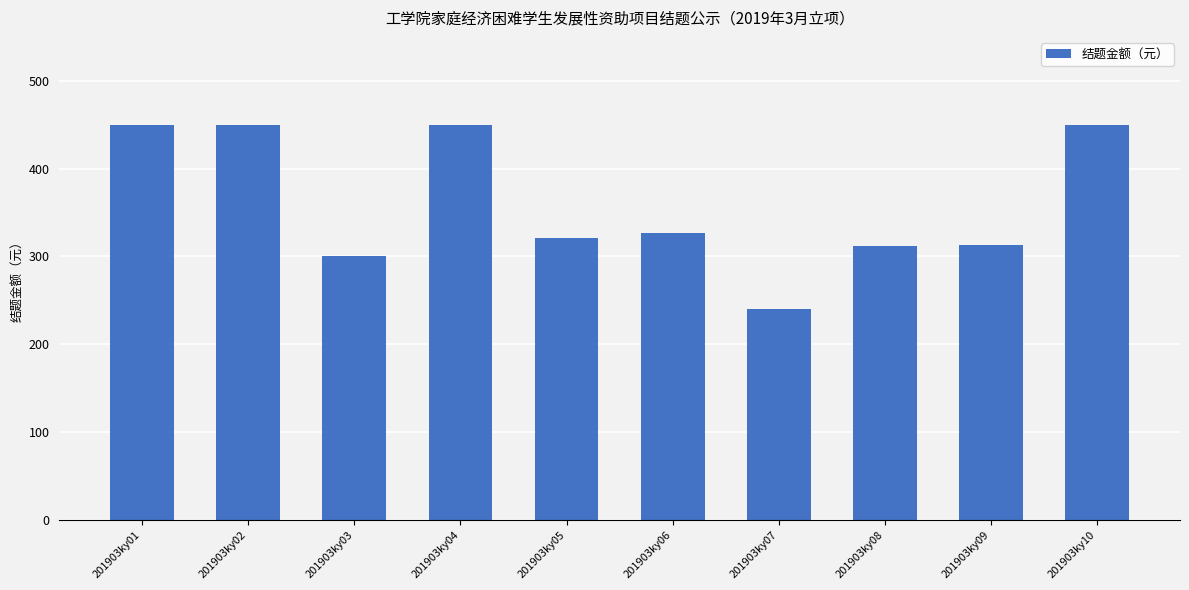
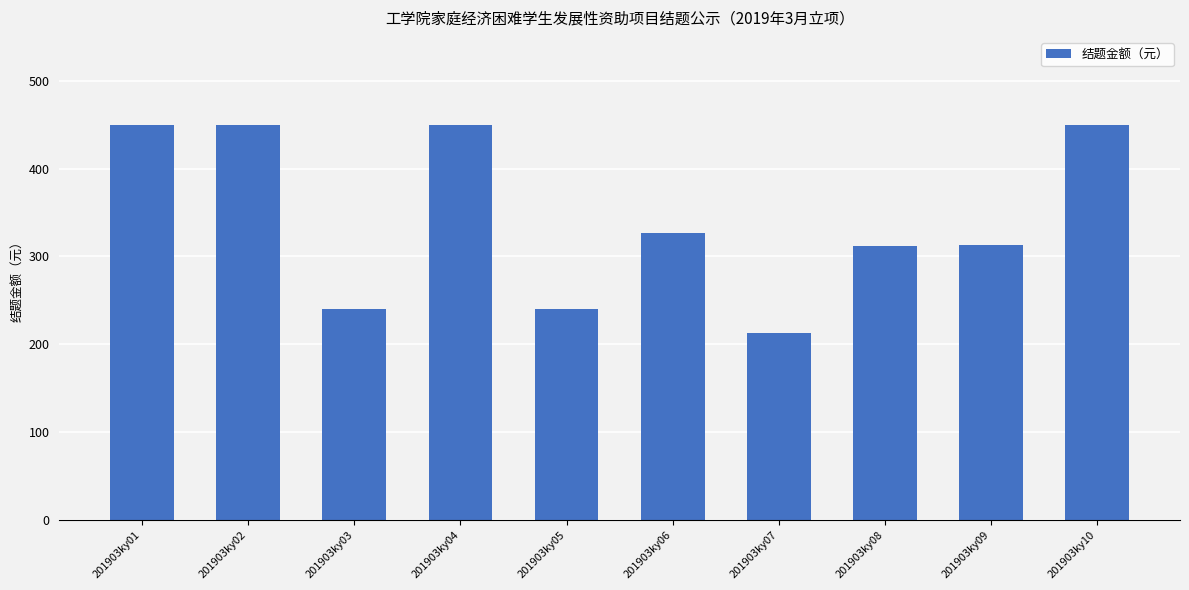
201903ky03: 300 -> 240
201903ky05: 320 -> 240
201903ky07: 240 -> 210
